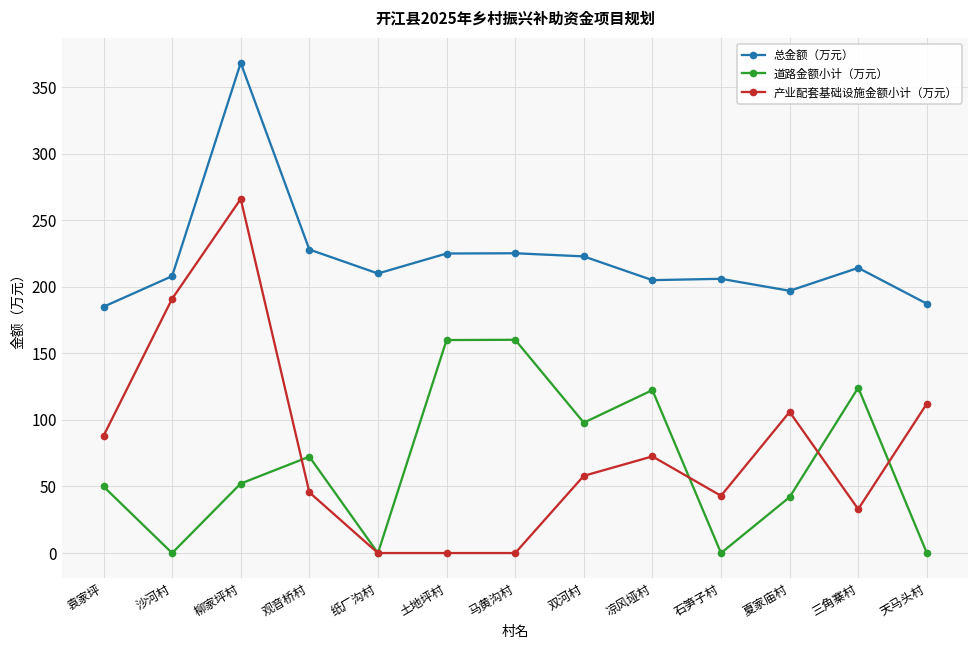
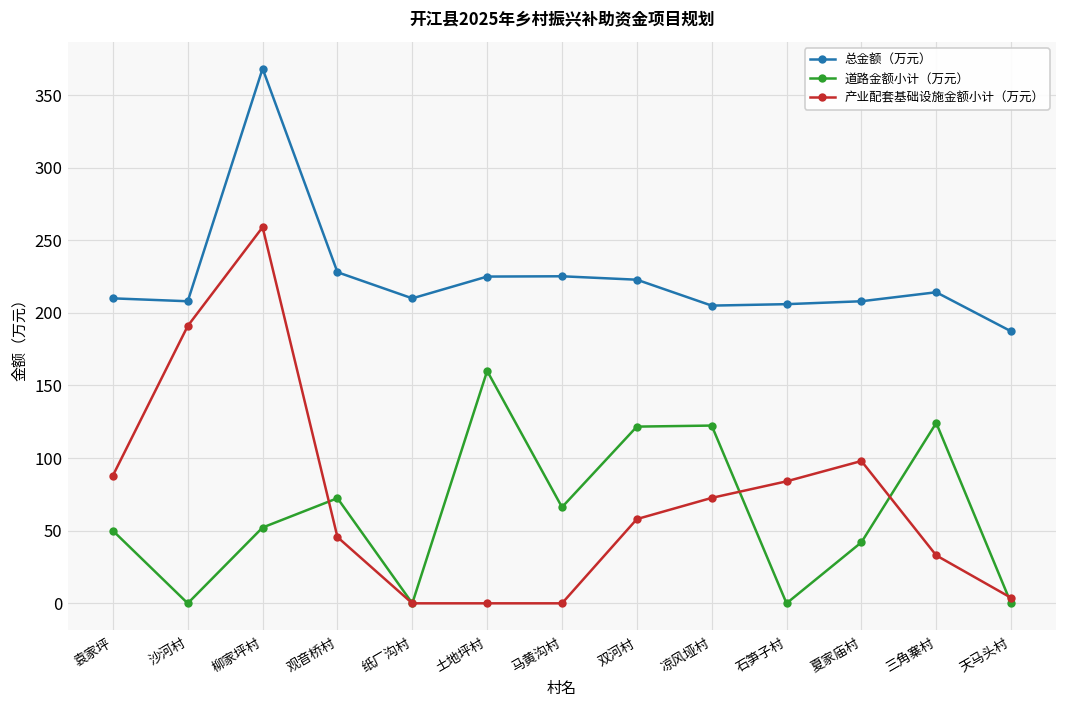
总金额（万元）, 袁家坪: 185 -> 210
产业配套基础设施金额小计（万元）, 柳家坪村: 266 -> 259
道路金额小计（万元）, 马黄沟村: 160 -> 66
道路金额小计（万元）, 双河村: 98 -> 122
产业配套基础设施金额小计（万元）, 石笋子村: 43 -> 84
总金额（万元）, 夏家庙村: 197 -> 208
产业配套基础设施金额小计（万元）, 夏家庙村: 106 -> 98
产业配套基础设施金额小计（万元）, 天马头村: 112 -> 4
